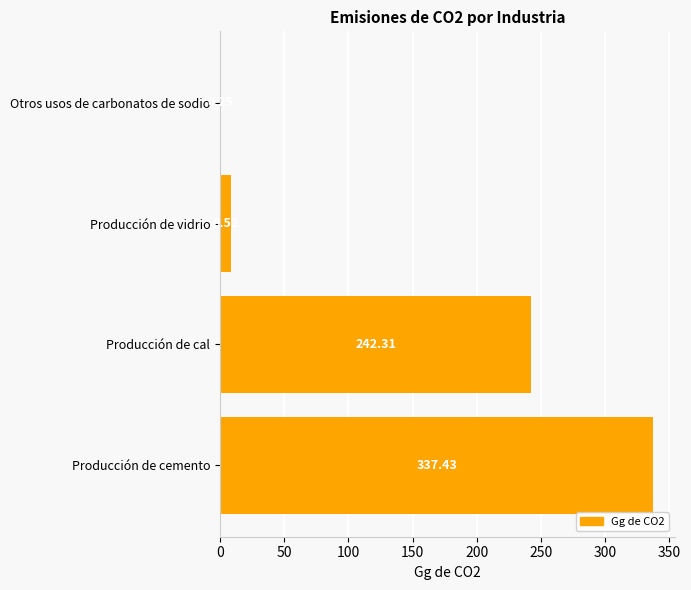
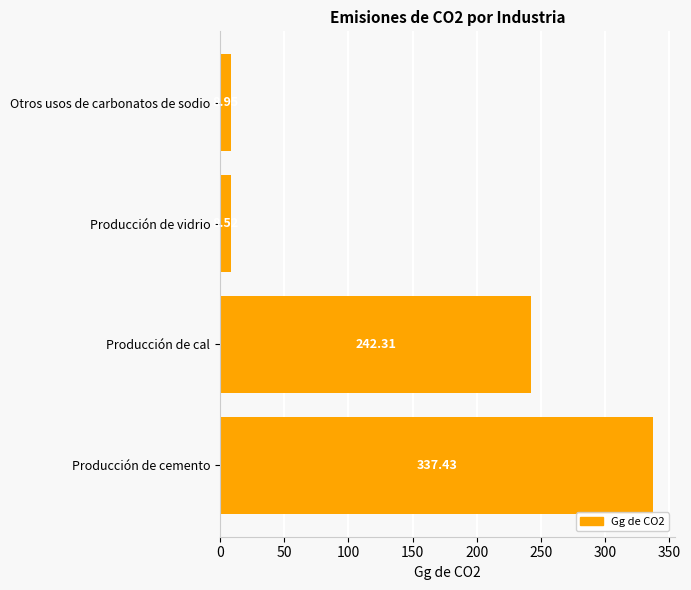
Otros usos de carbonatos de sodio: 0 -> 9
